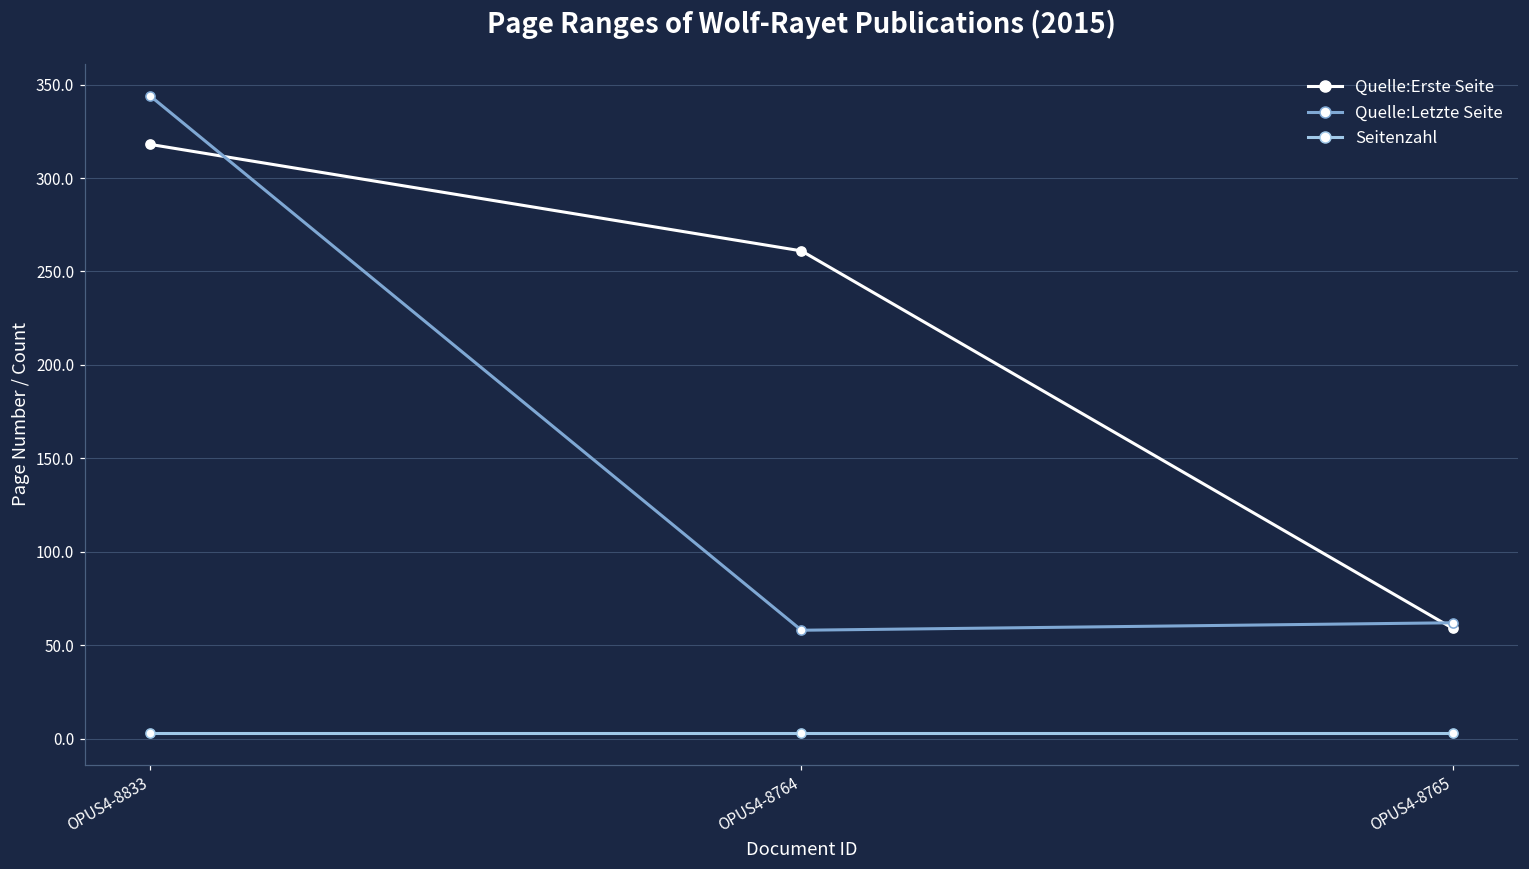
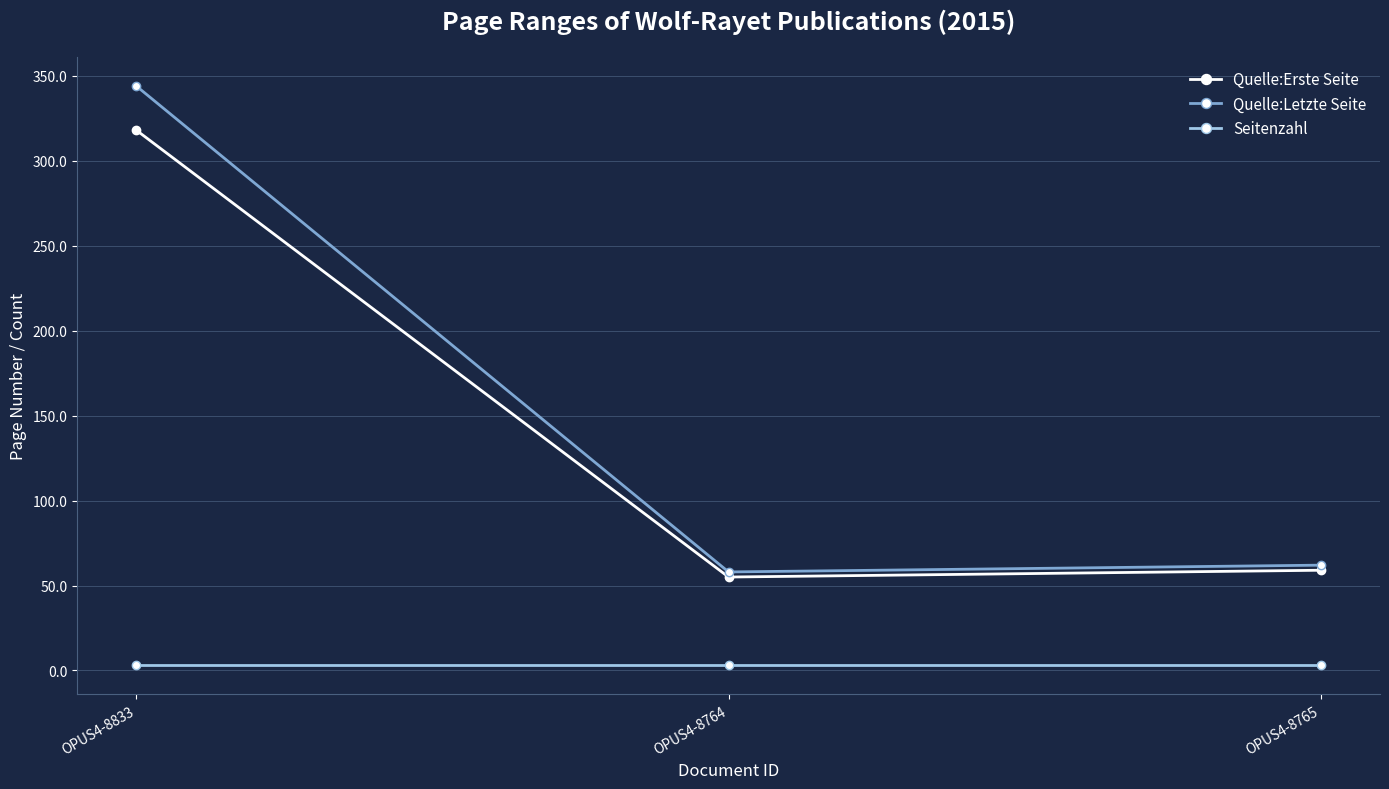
Quelle:Erste Seite, OPUS4-8764: 261 -> 55
